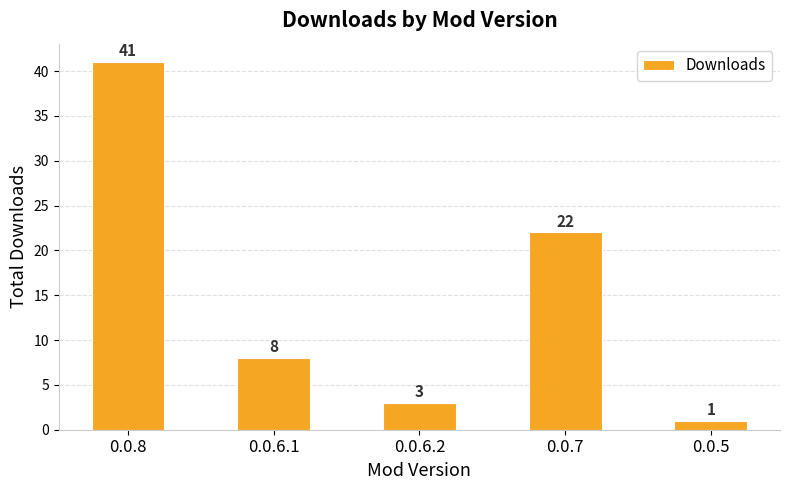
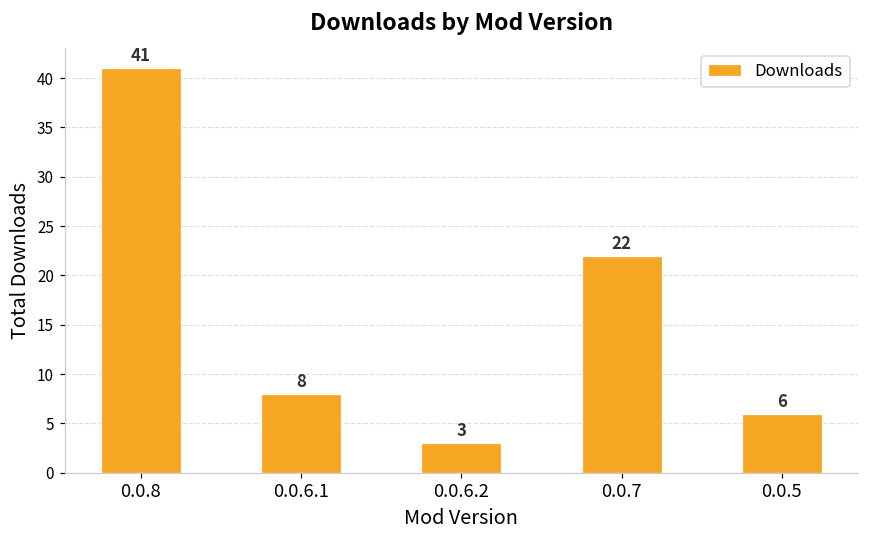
0.0.5: 1 -> 6
